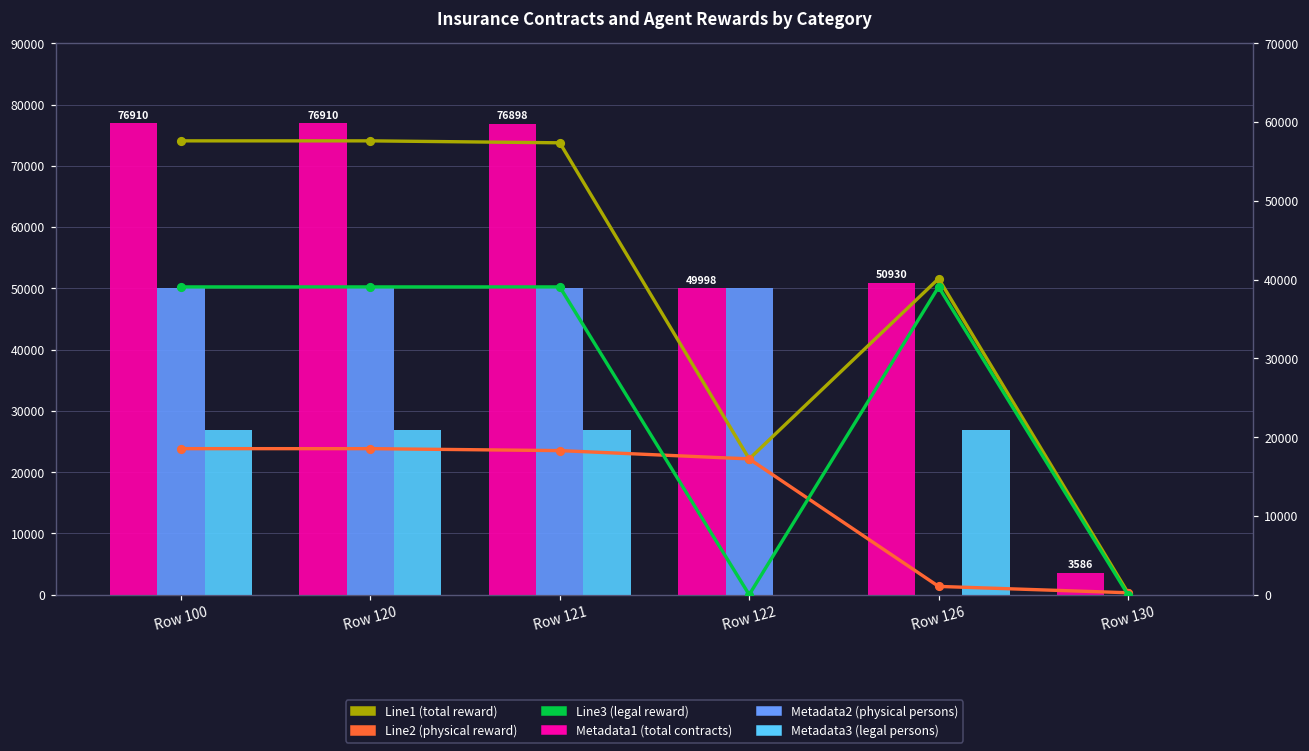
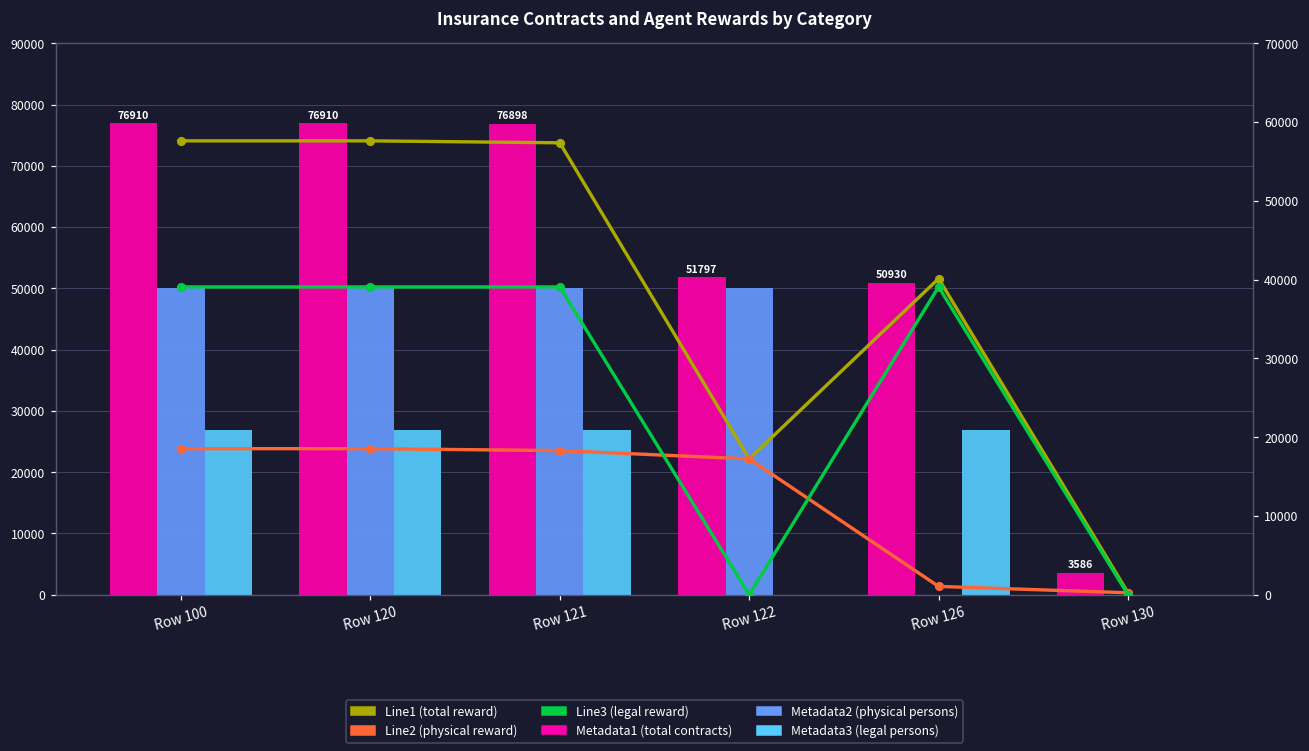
Metadata1 (total contracts), Row 122: 49998 -> 51797
